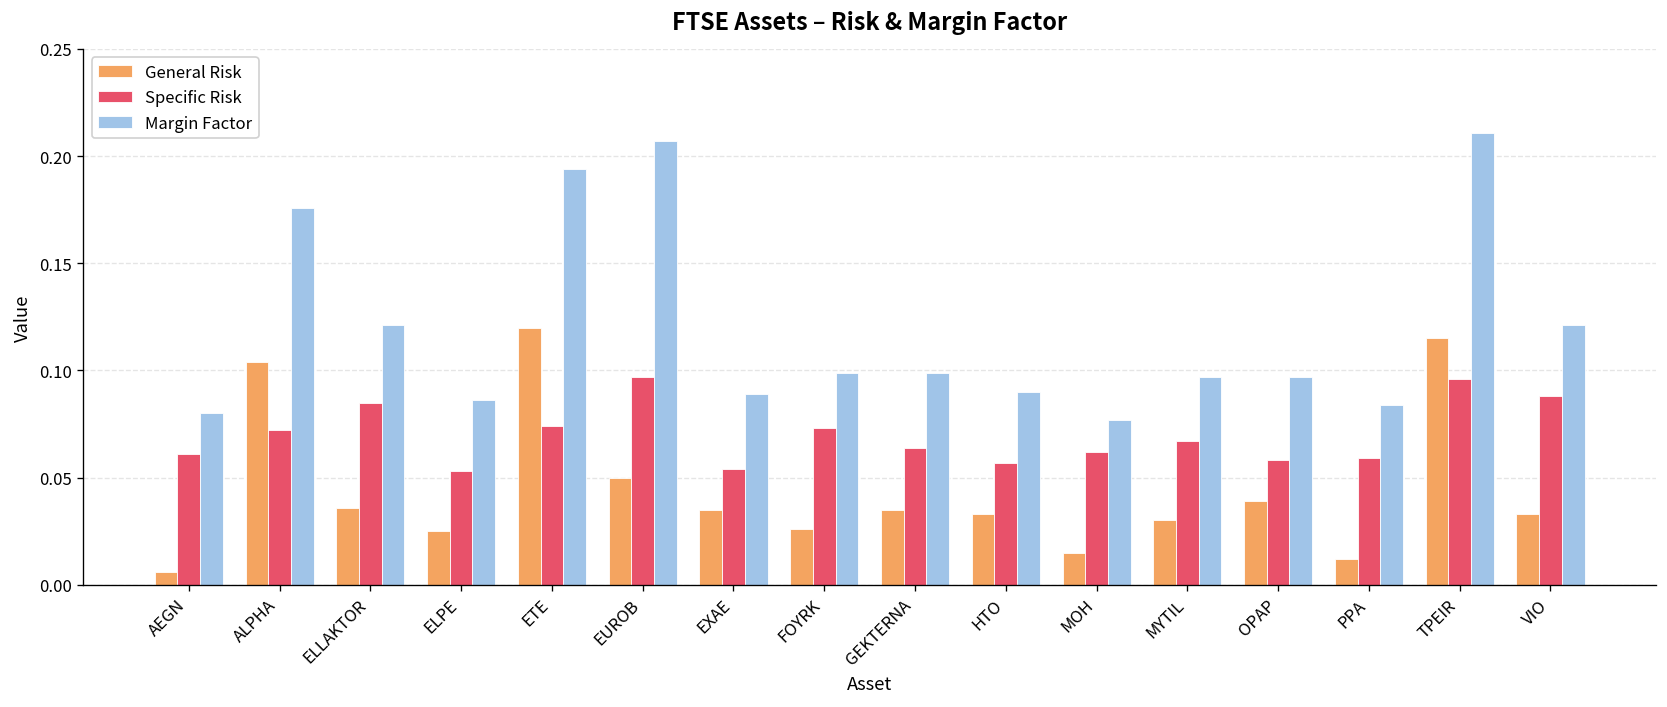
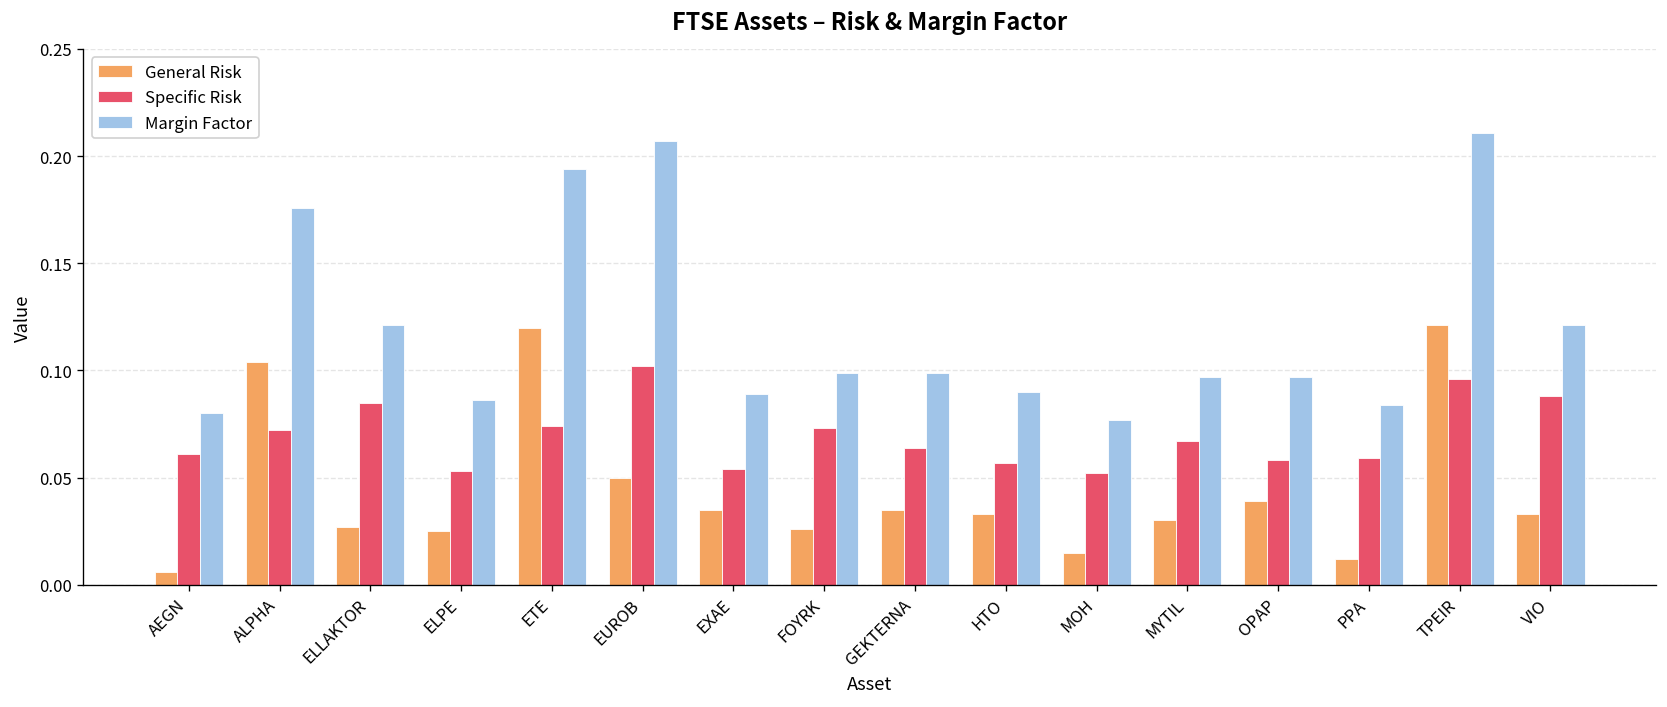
General Risk, ELLAKTOR: 0.036 -> 0.027
Specific Risk, EUROB: 0.097 -> 0.102
Specific Risk, MOH: 0.062 -> 0.052
General Risk, TPEIR: 0.115 -> 0.121
